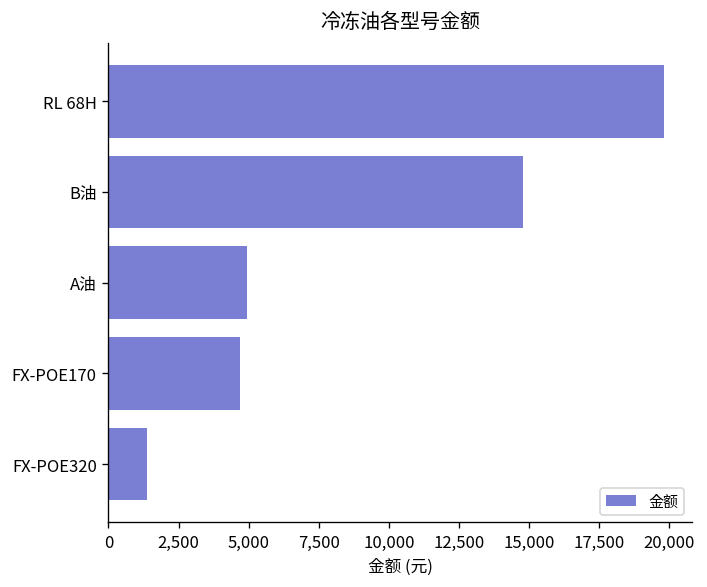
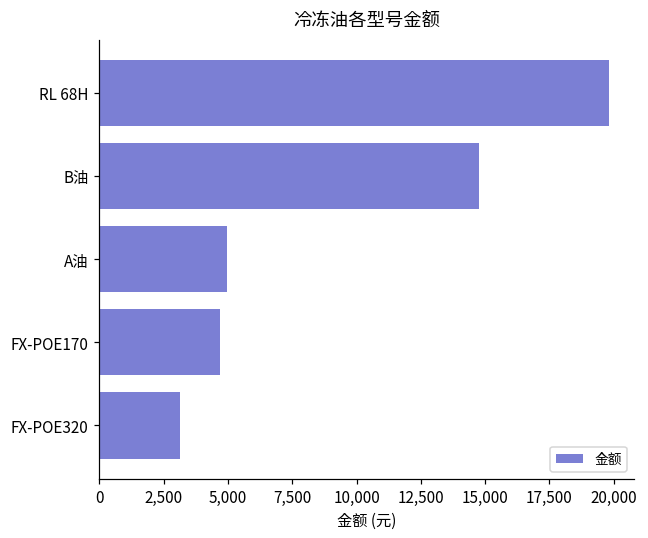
FX-POE320: 1,400 -> 3,100
